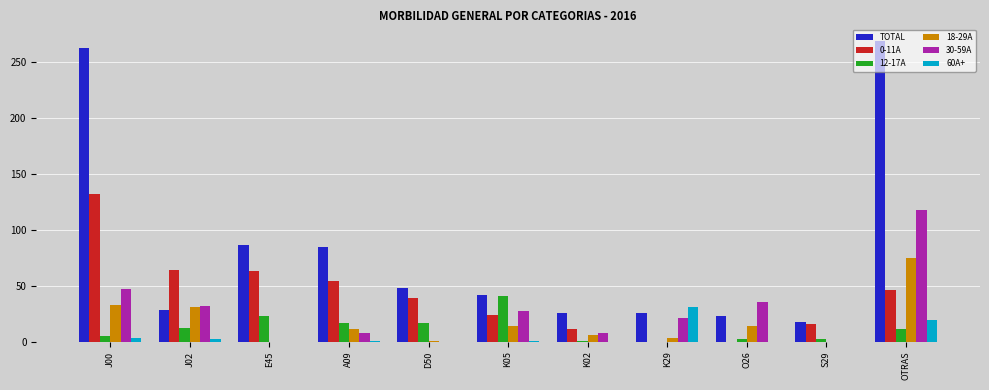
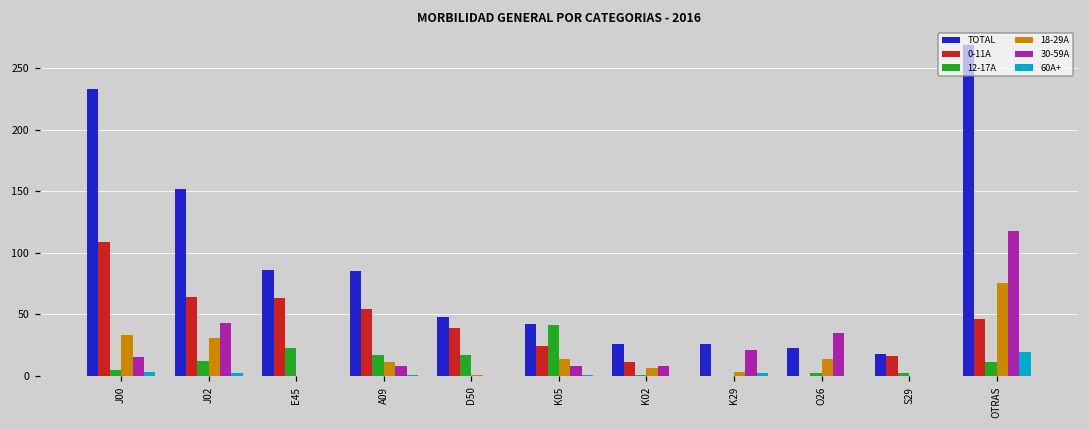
TOTAL, J00: 262 -> 233
0-11A, J00: 132 -> 109
30-59A, J00: 47 -> 15
TOTAL, J02: 28 -> 152
30-59A, J02: 32 -> 43
30-59A, K05: 27 -> 8
60A+, K29: 31 -> 2
